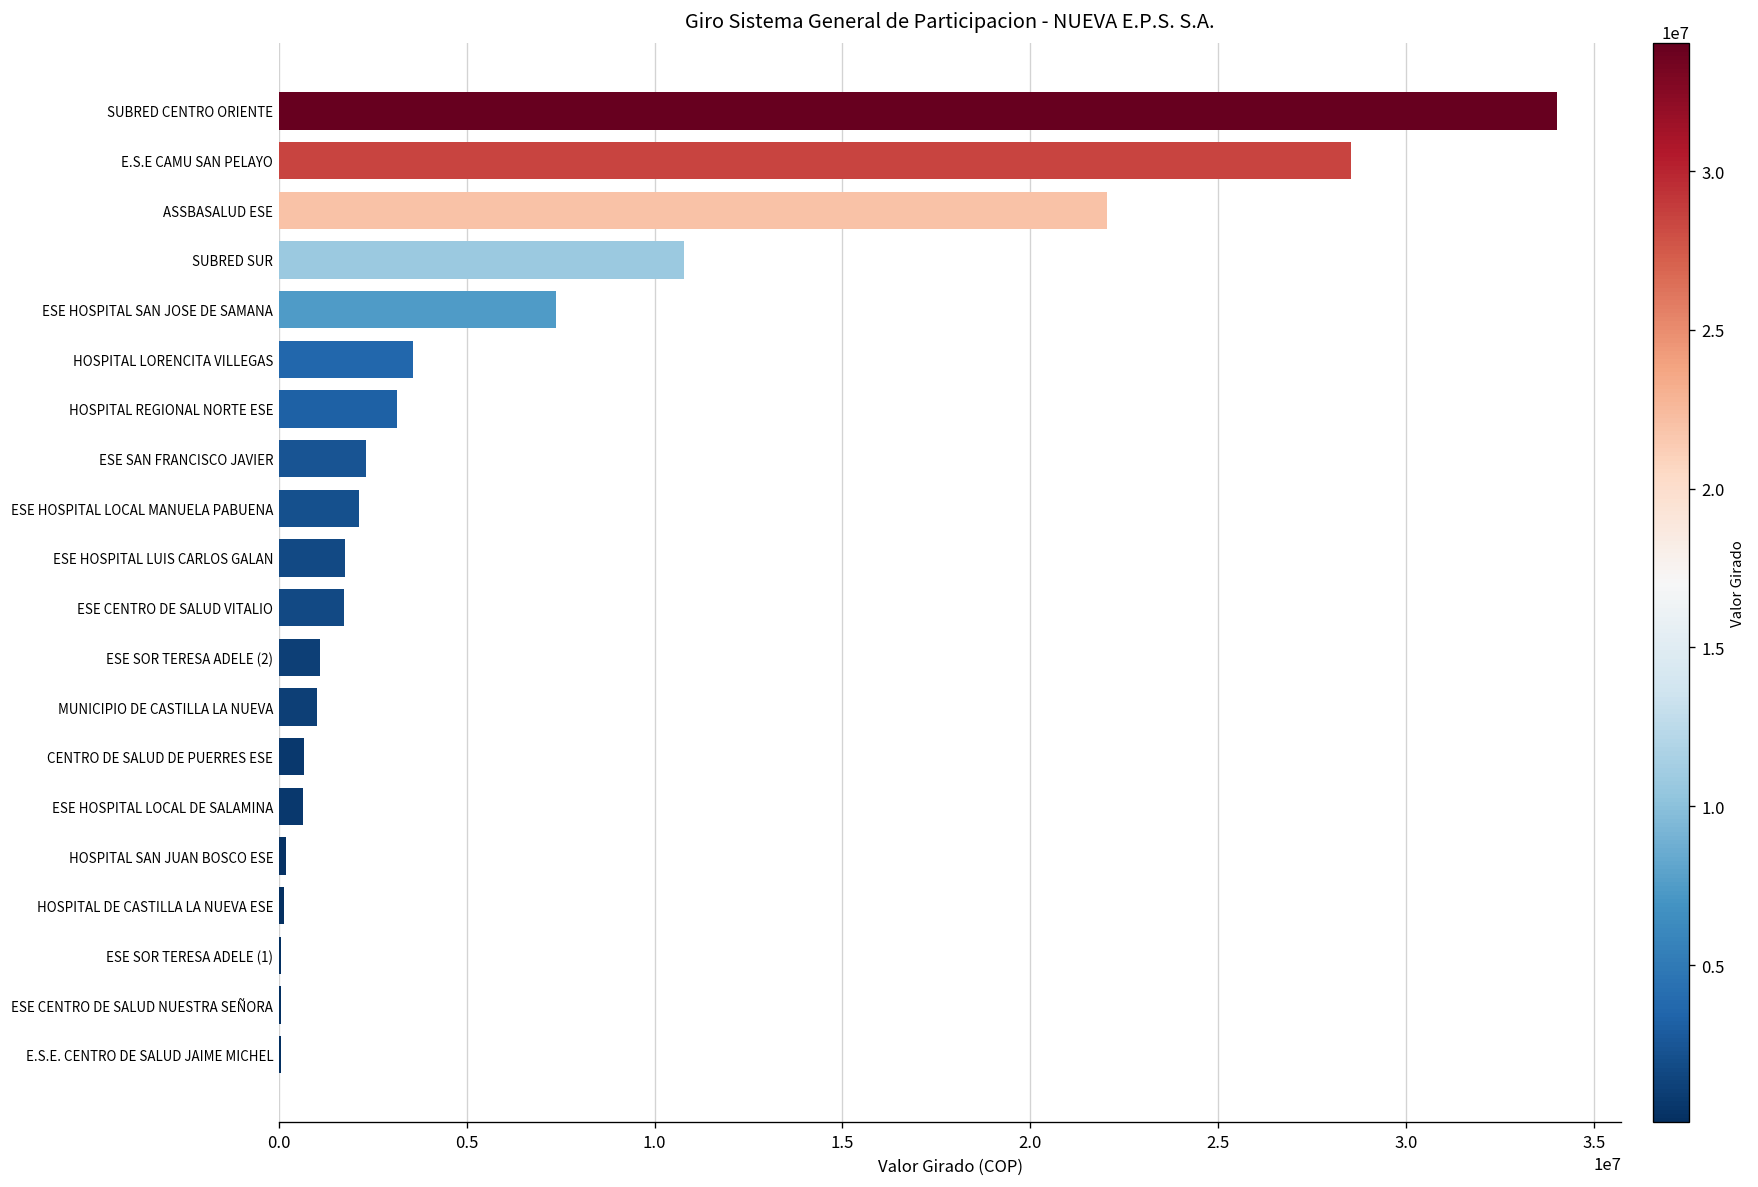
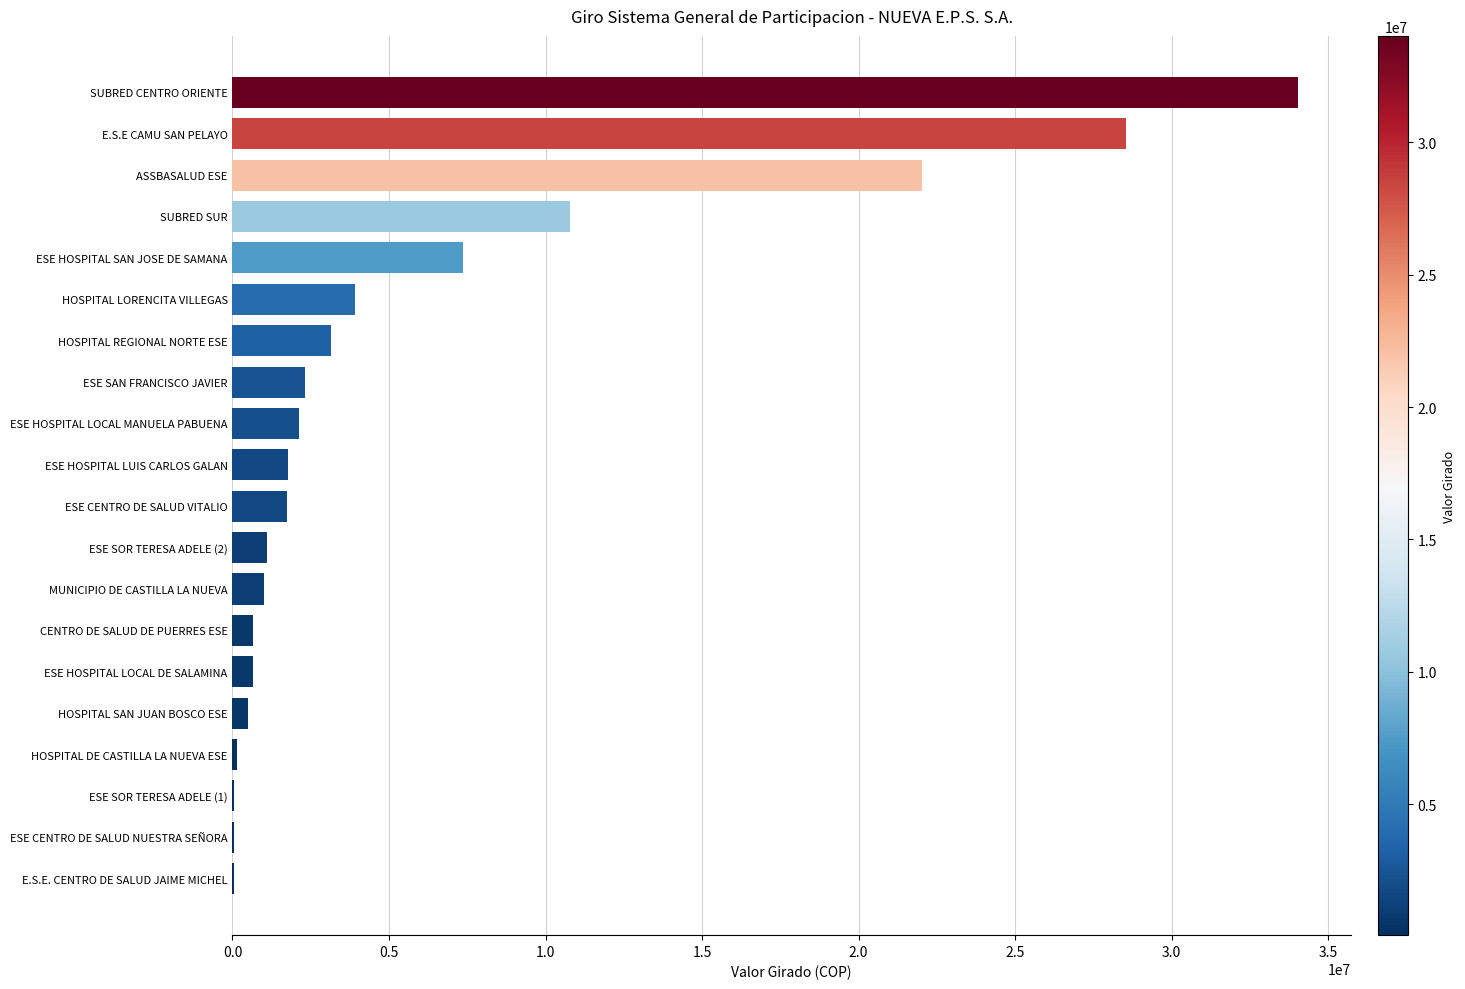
HOSPITAL LORENCITA VILLEGAS: 3600000 -> 3900000
HOSPITAL SAN JUAN BOSCO ESE: 200000 -> 500000
